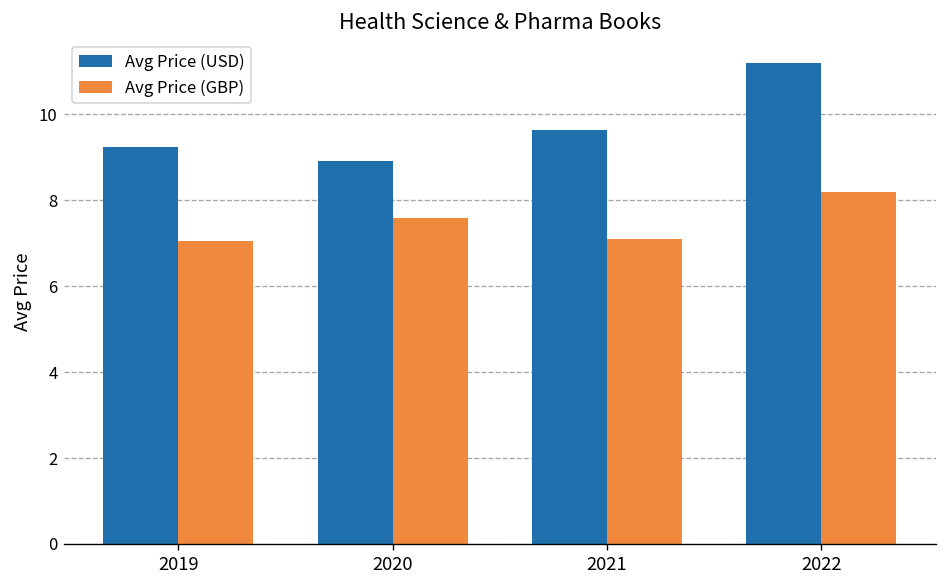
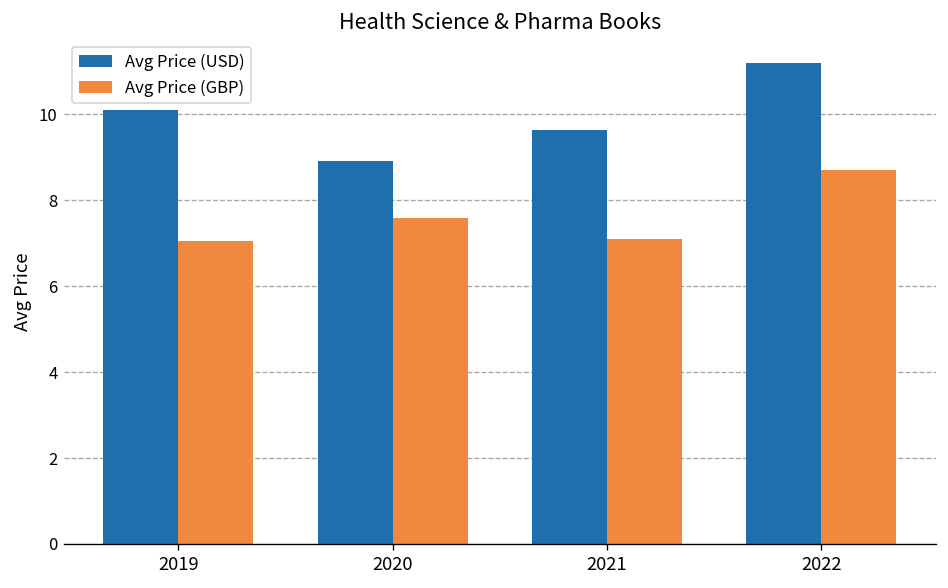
Avg Price (USD), 2019: 9.2 -> 10.1
Avg Price (GBP), 2022: 8.2 -> 8.7
